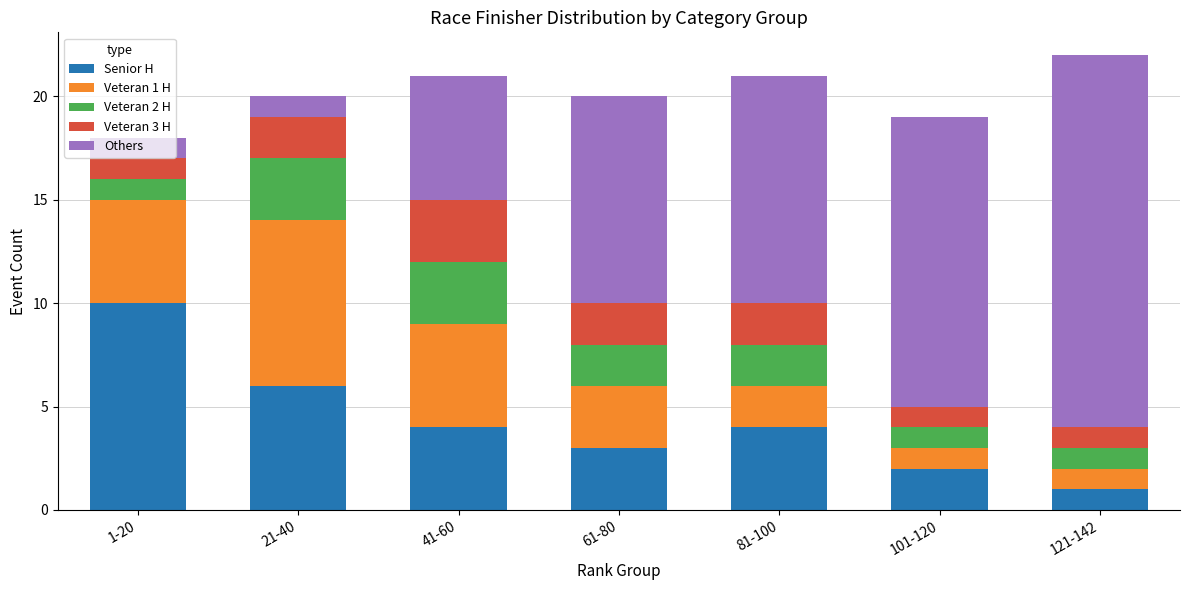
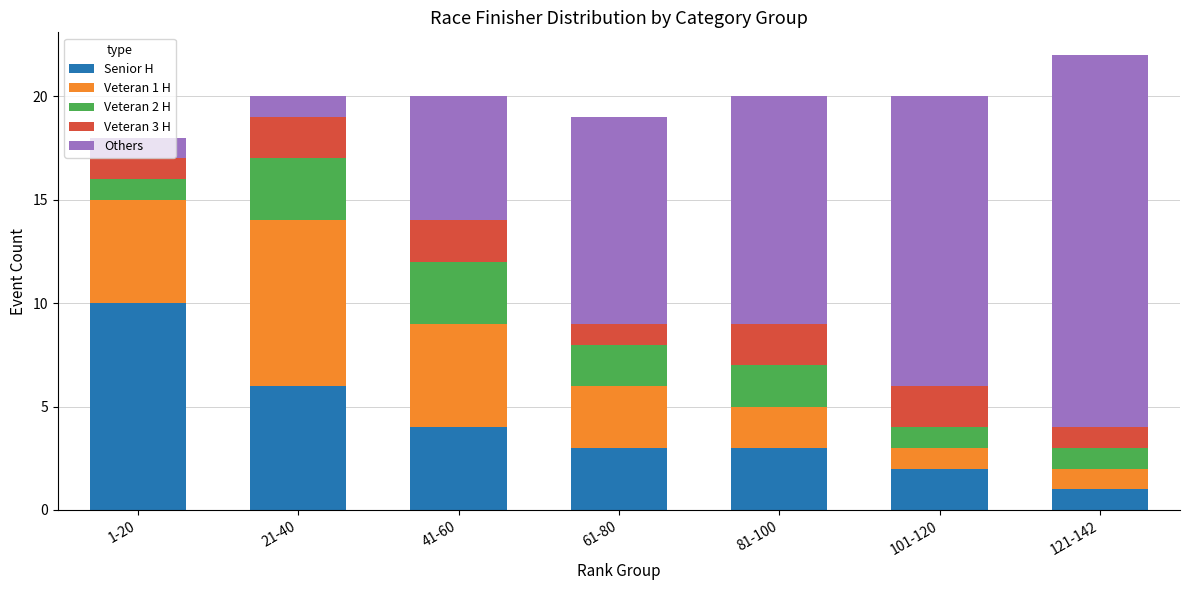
Veteran 3 H, 41-60: 3 -> 2
Veteran 3 H, 61-80: 2 -> 1
Senior H, 81-100: 4 -> 3
Veteran 3 H, 101-120: 1 -> 2
